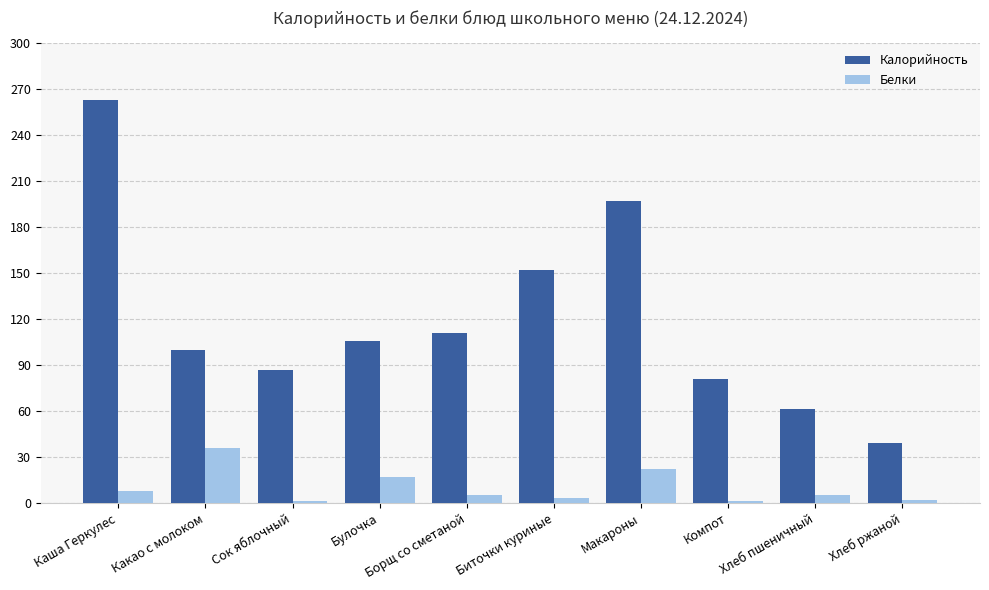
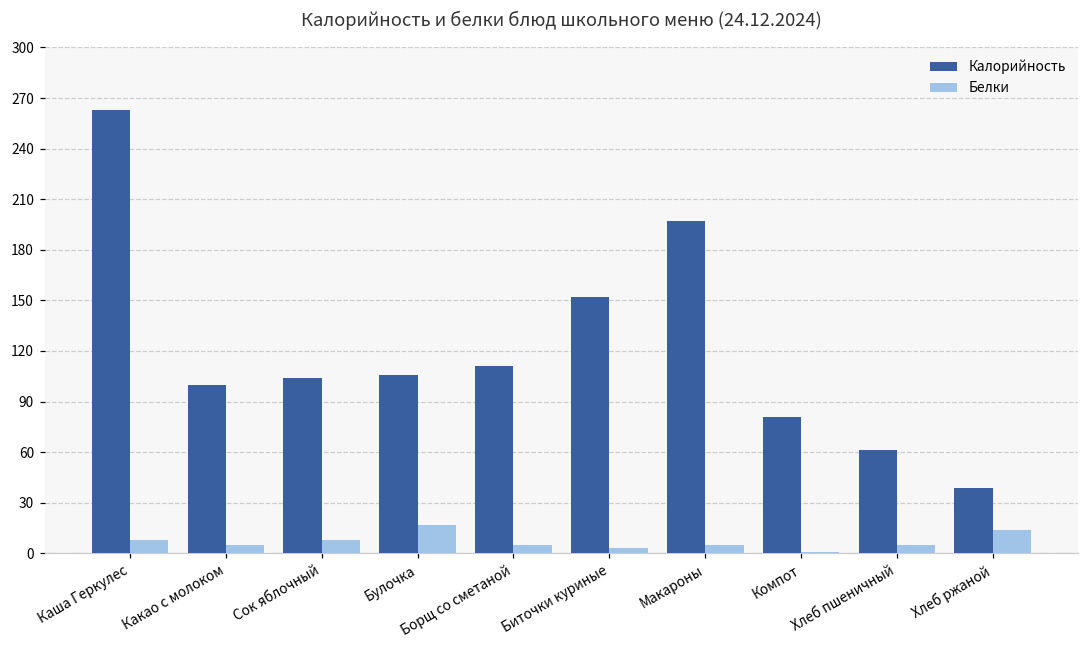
Белки, Какао с молоком: 36 -> 5
Калорийность, Сок яблочный: 87 -> 104
Белки, Сок яблочный: 1 -> 8
Белки, Макароны: 22 -> 5
Белки, Хлеб ржаной: 2 -> 14
